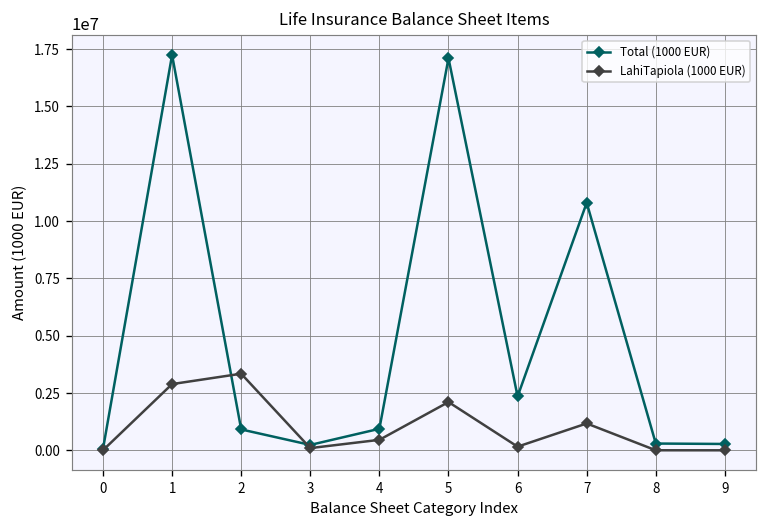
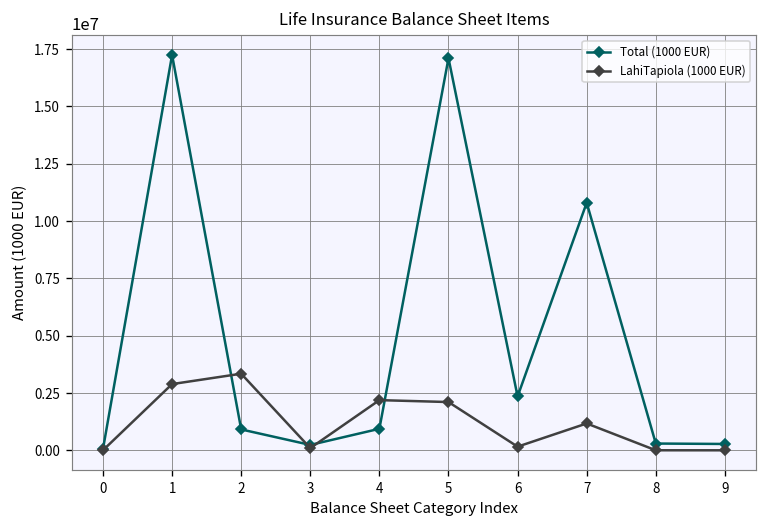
LahiTapiola (1000 EUR), 4: 500000 -> 2200000
